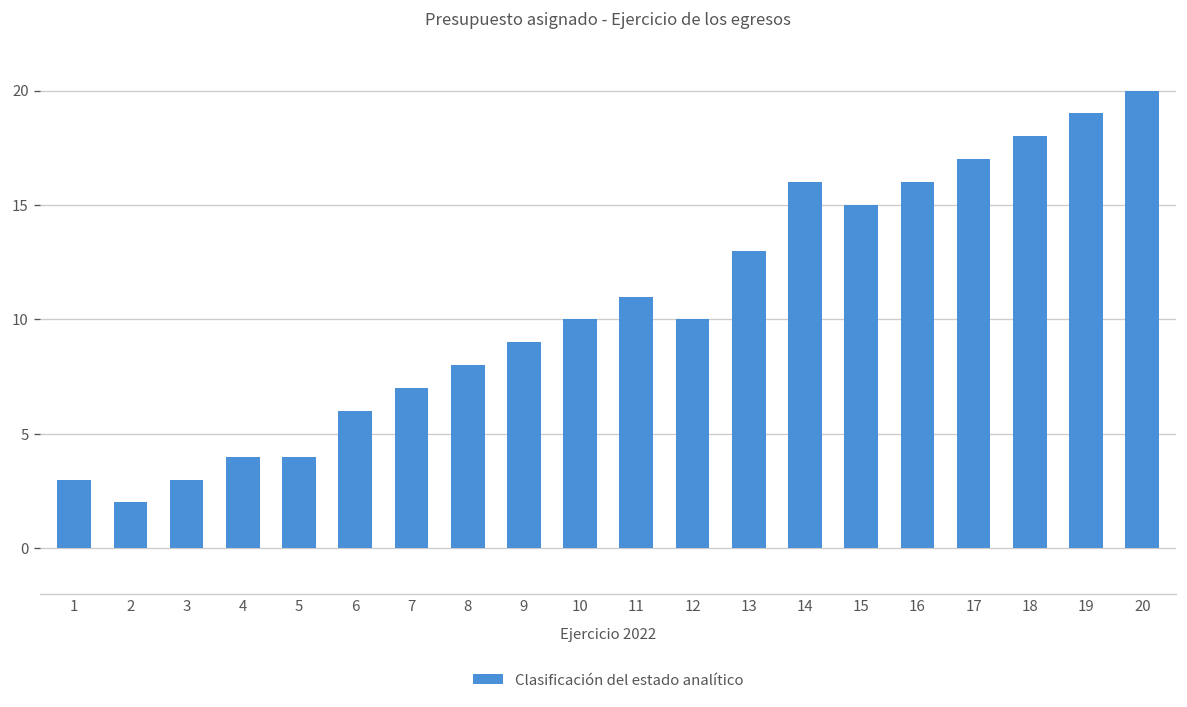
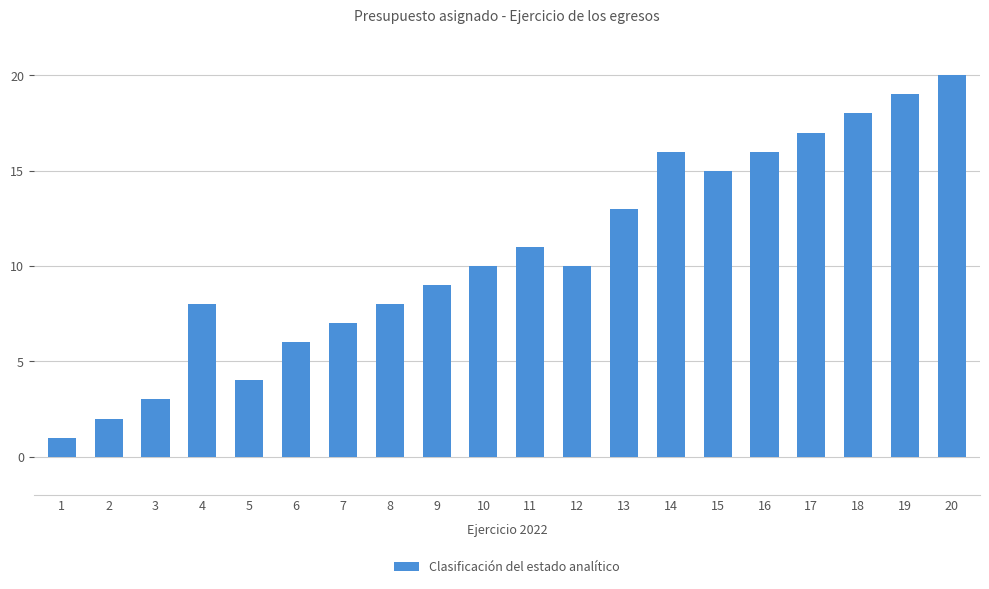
1: 3 -> 1
4: 4 -> 8
